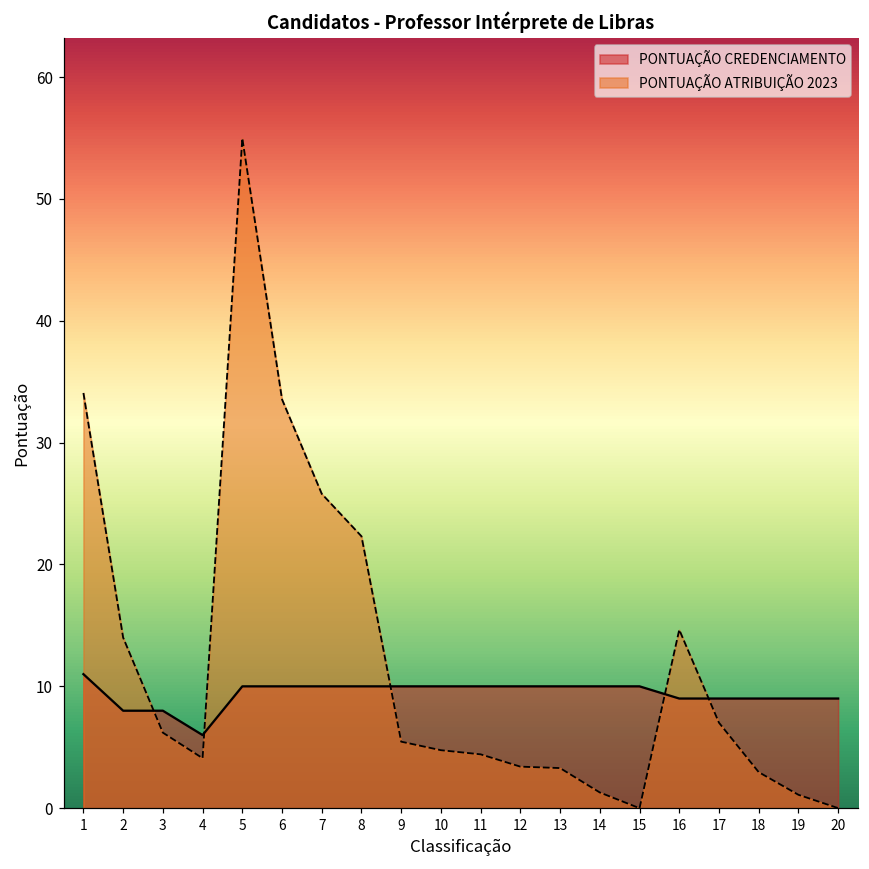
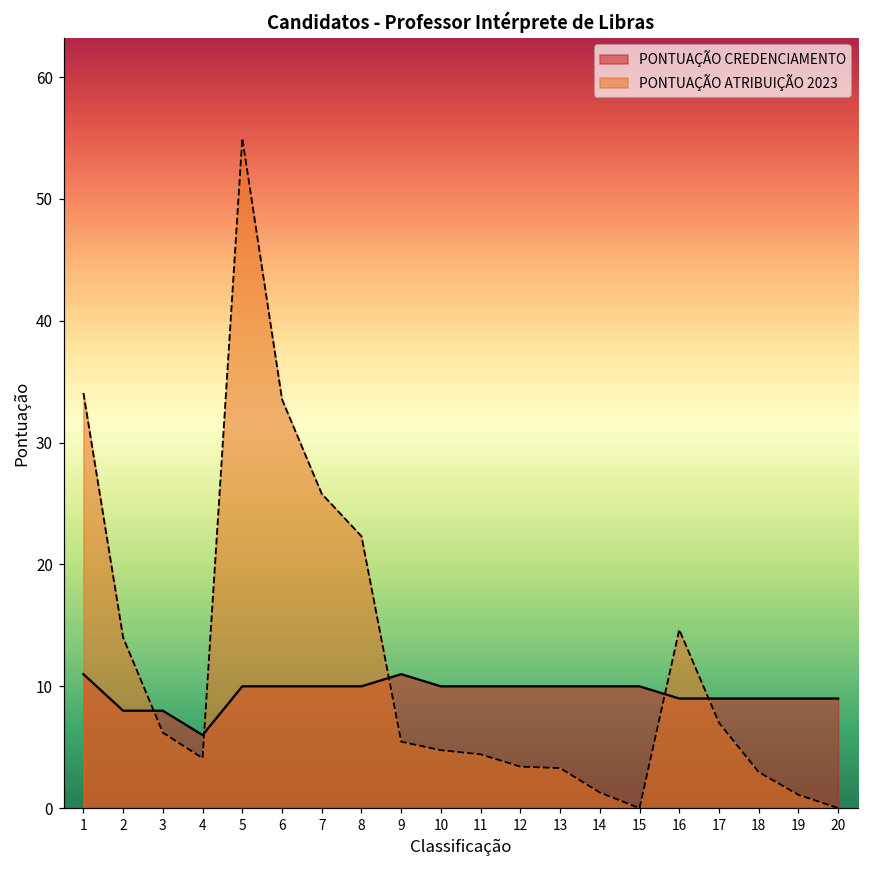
PONTUAÇÃO CREDENCIAMENTO, 9: 10 -> 11
